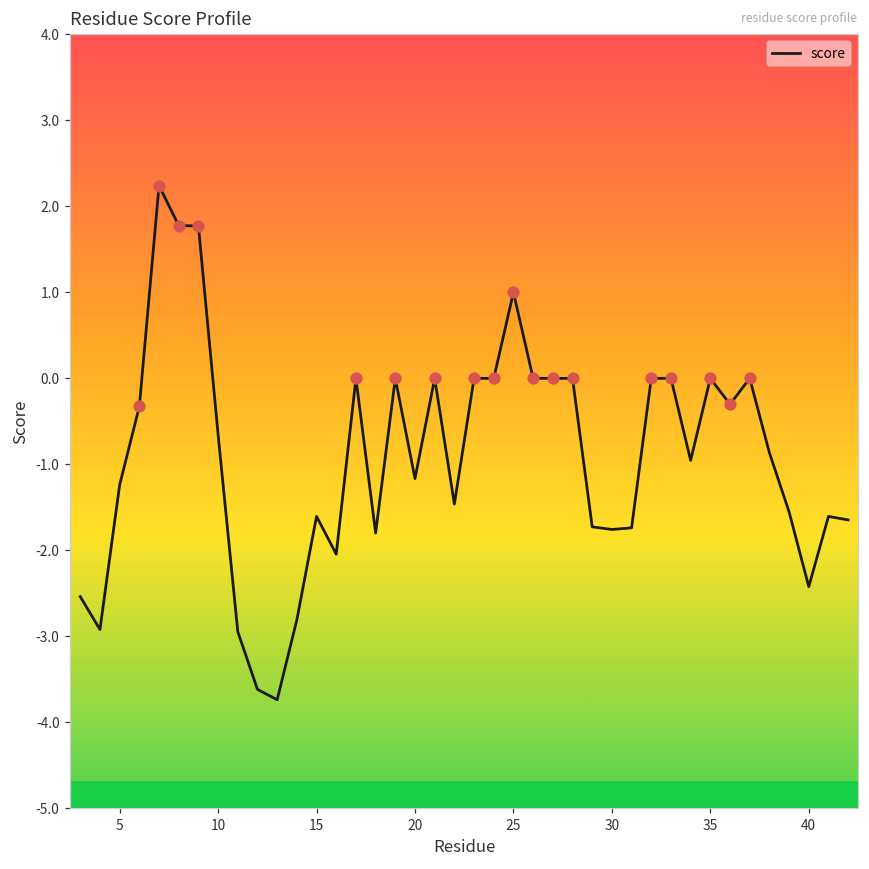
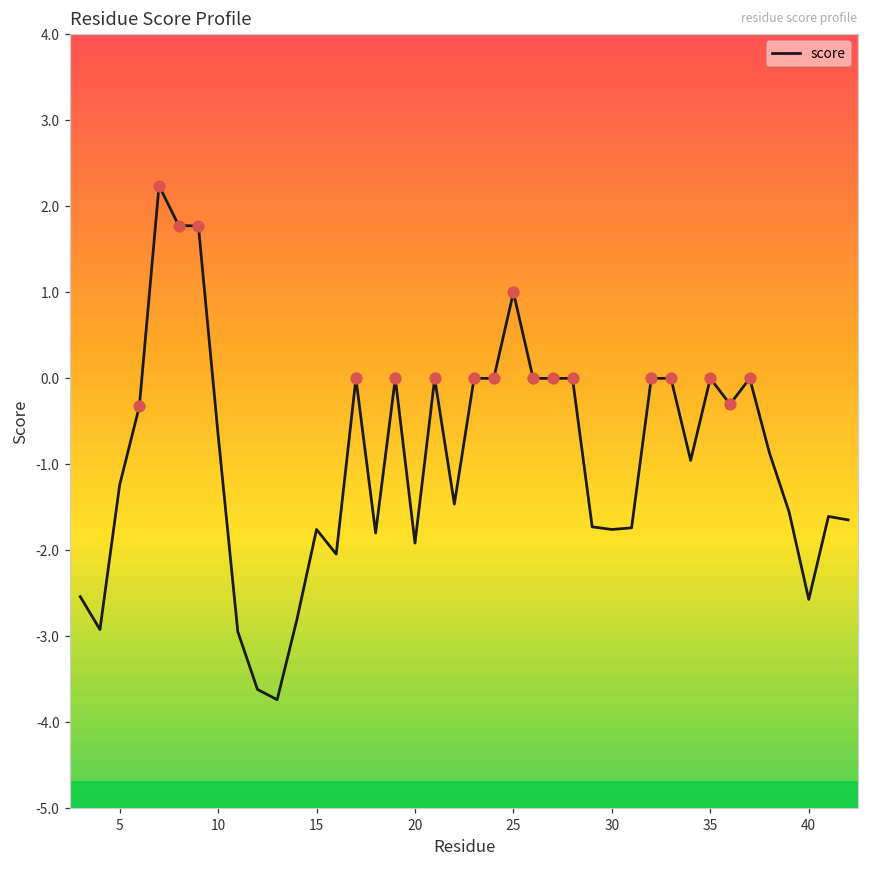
score, 15: -1.6 -> -1.8
score, 20: -1.2 -> -1.9
score, 40: -2.4 -> -2.6
